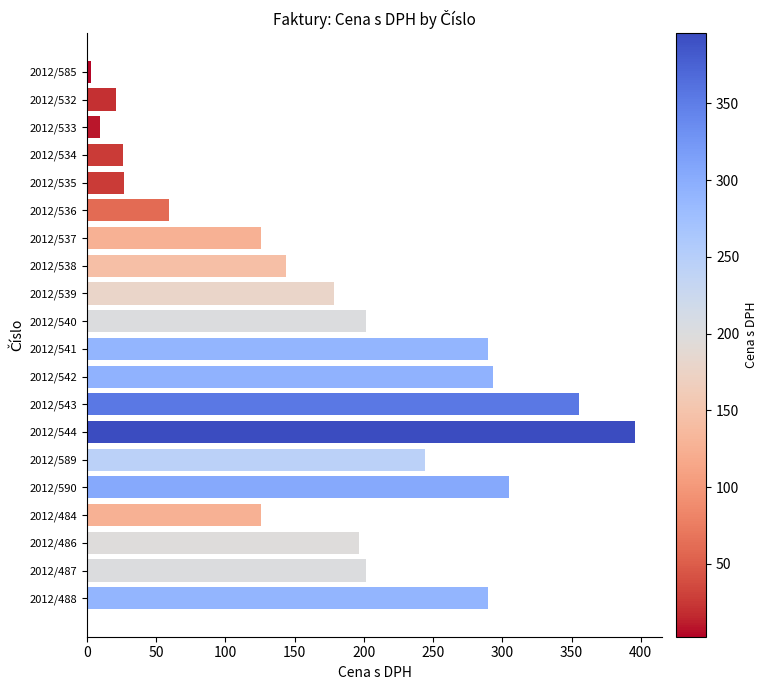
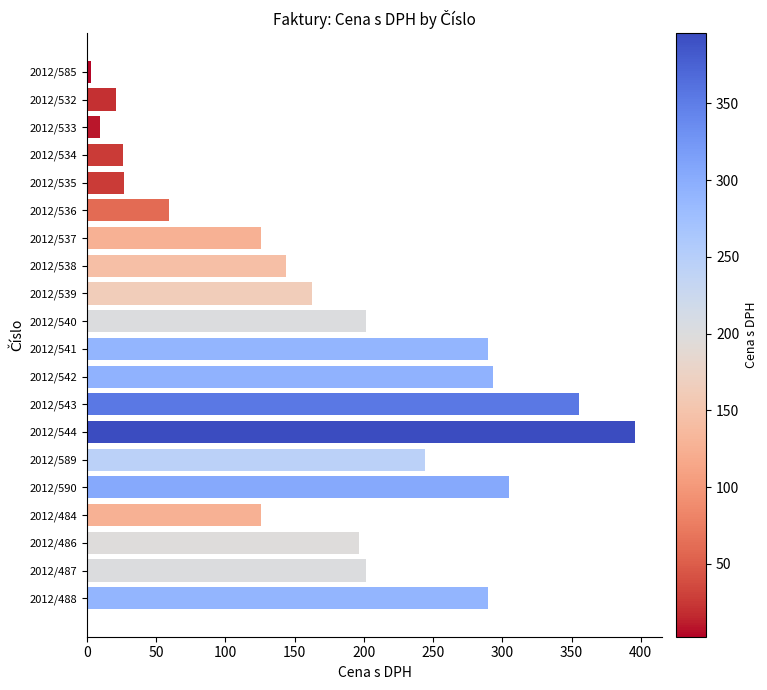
2012/539: 178 -> 162
